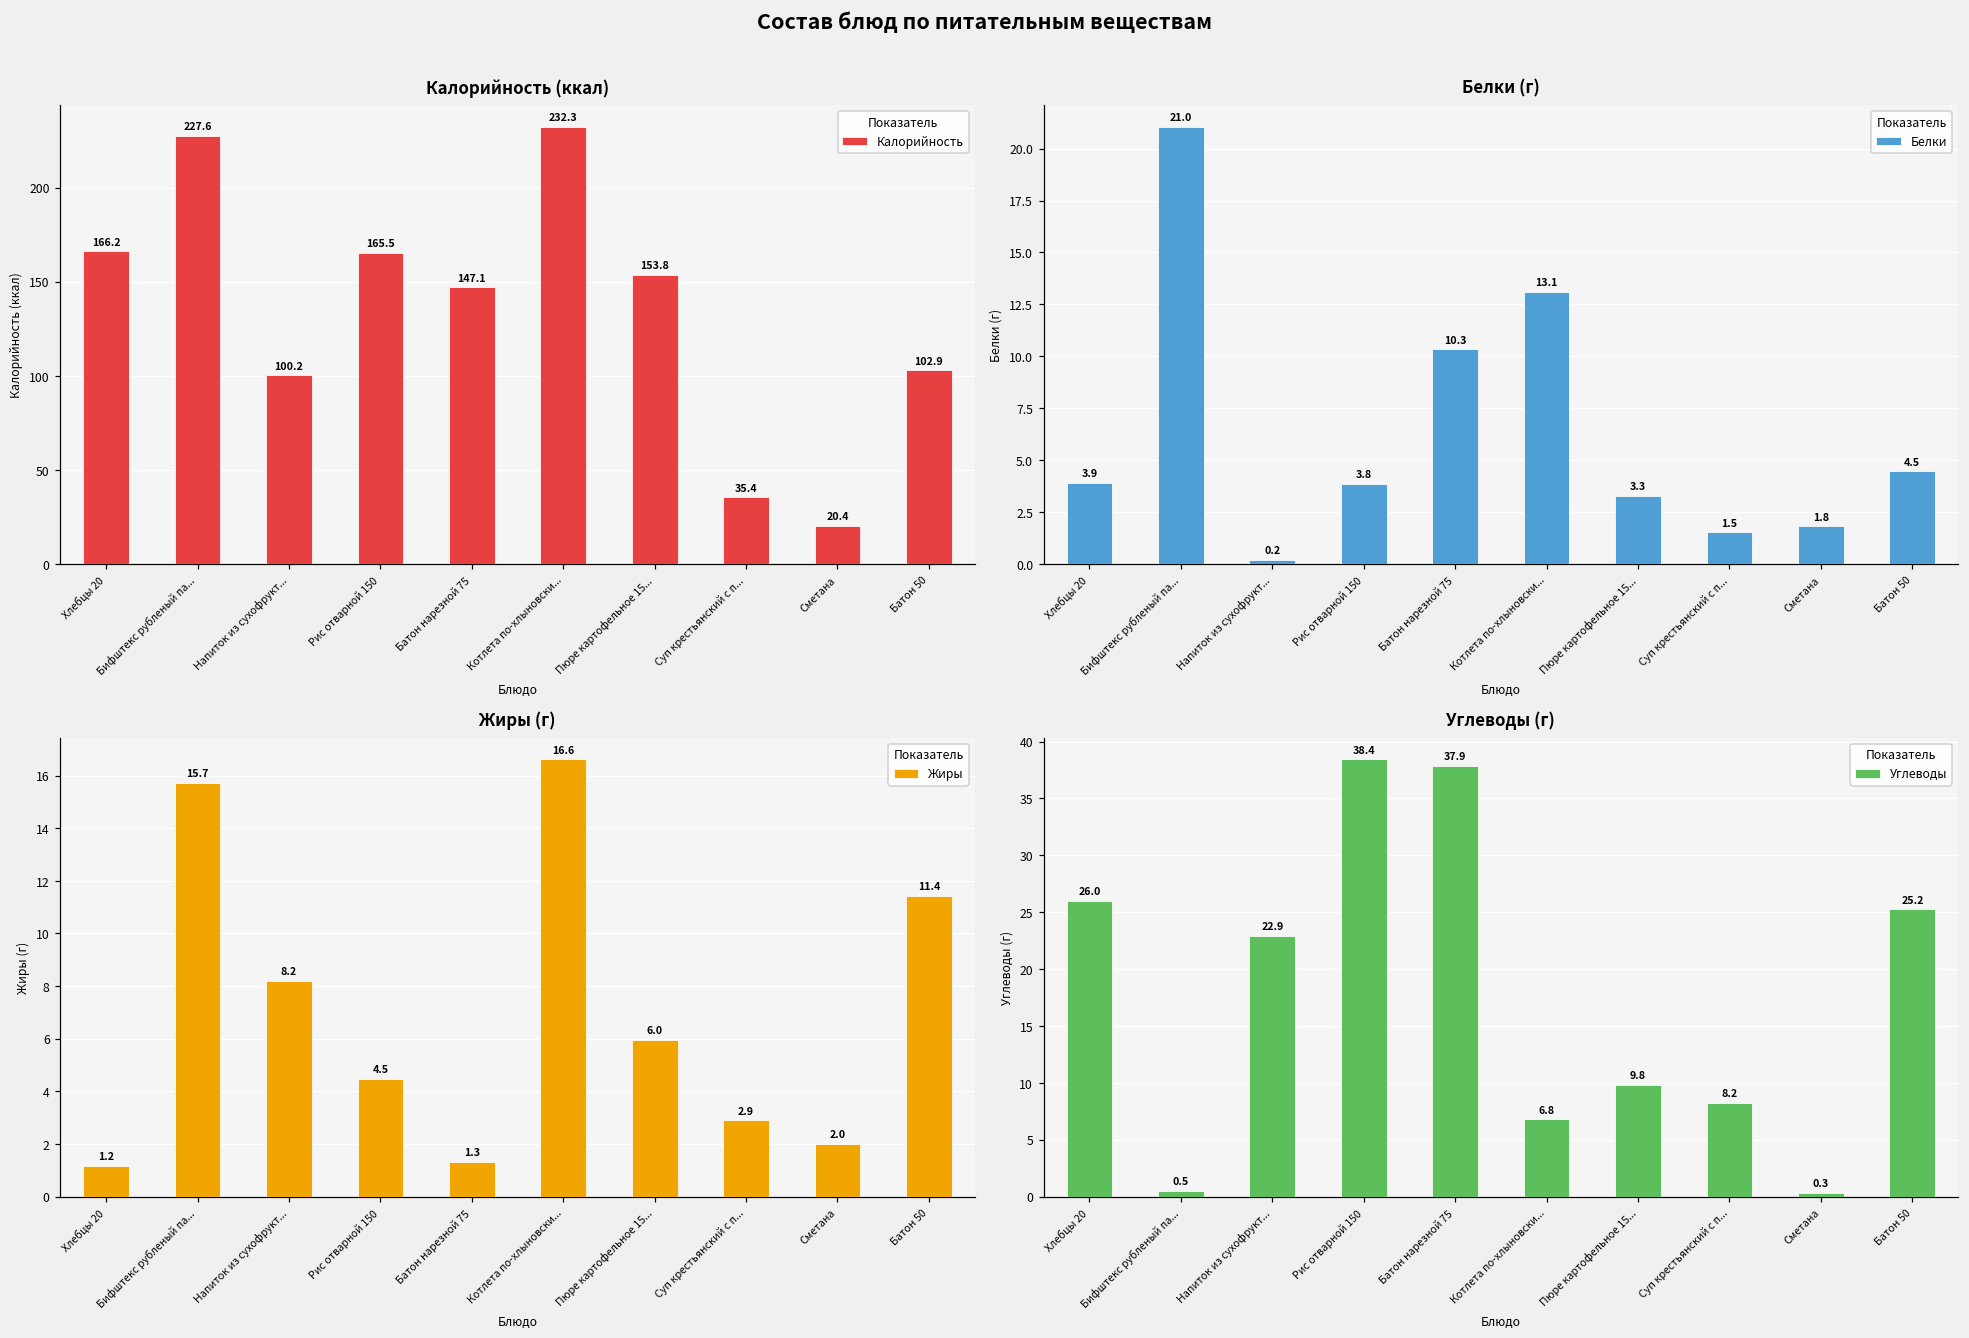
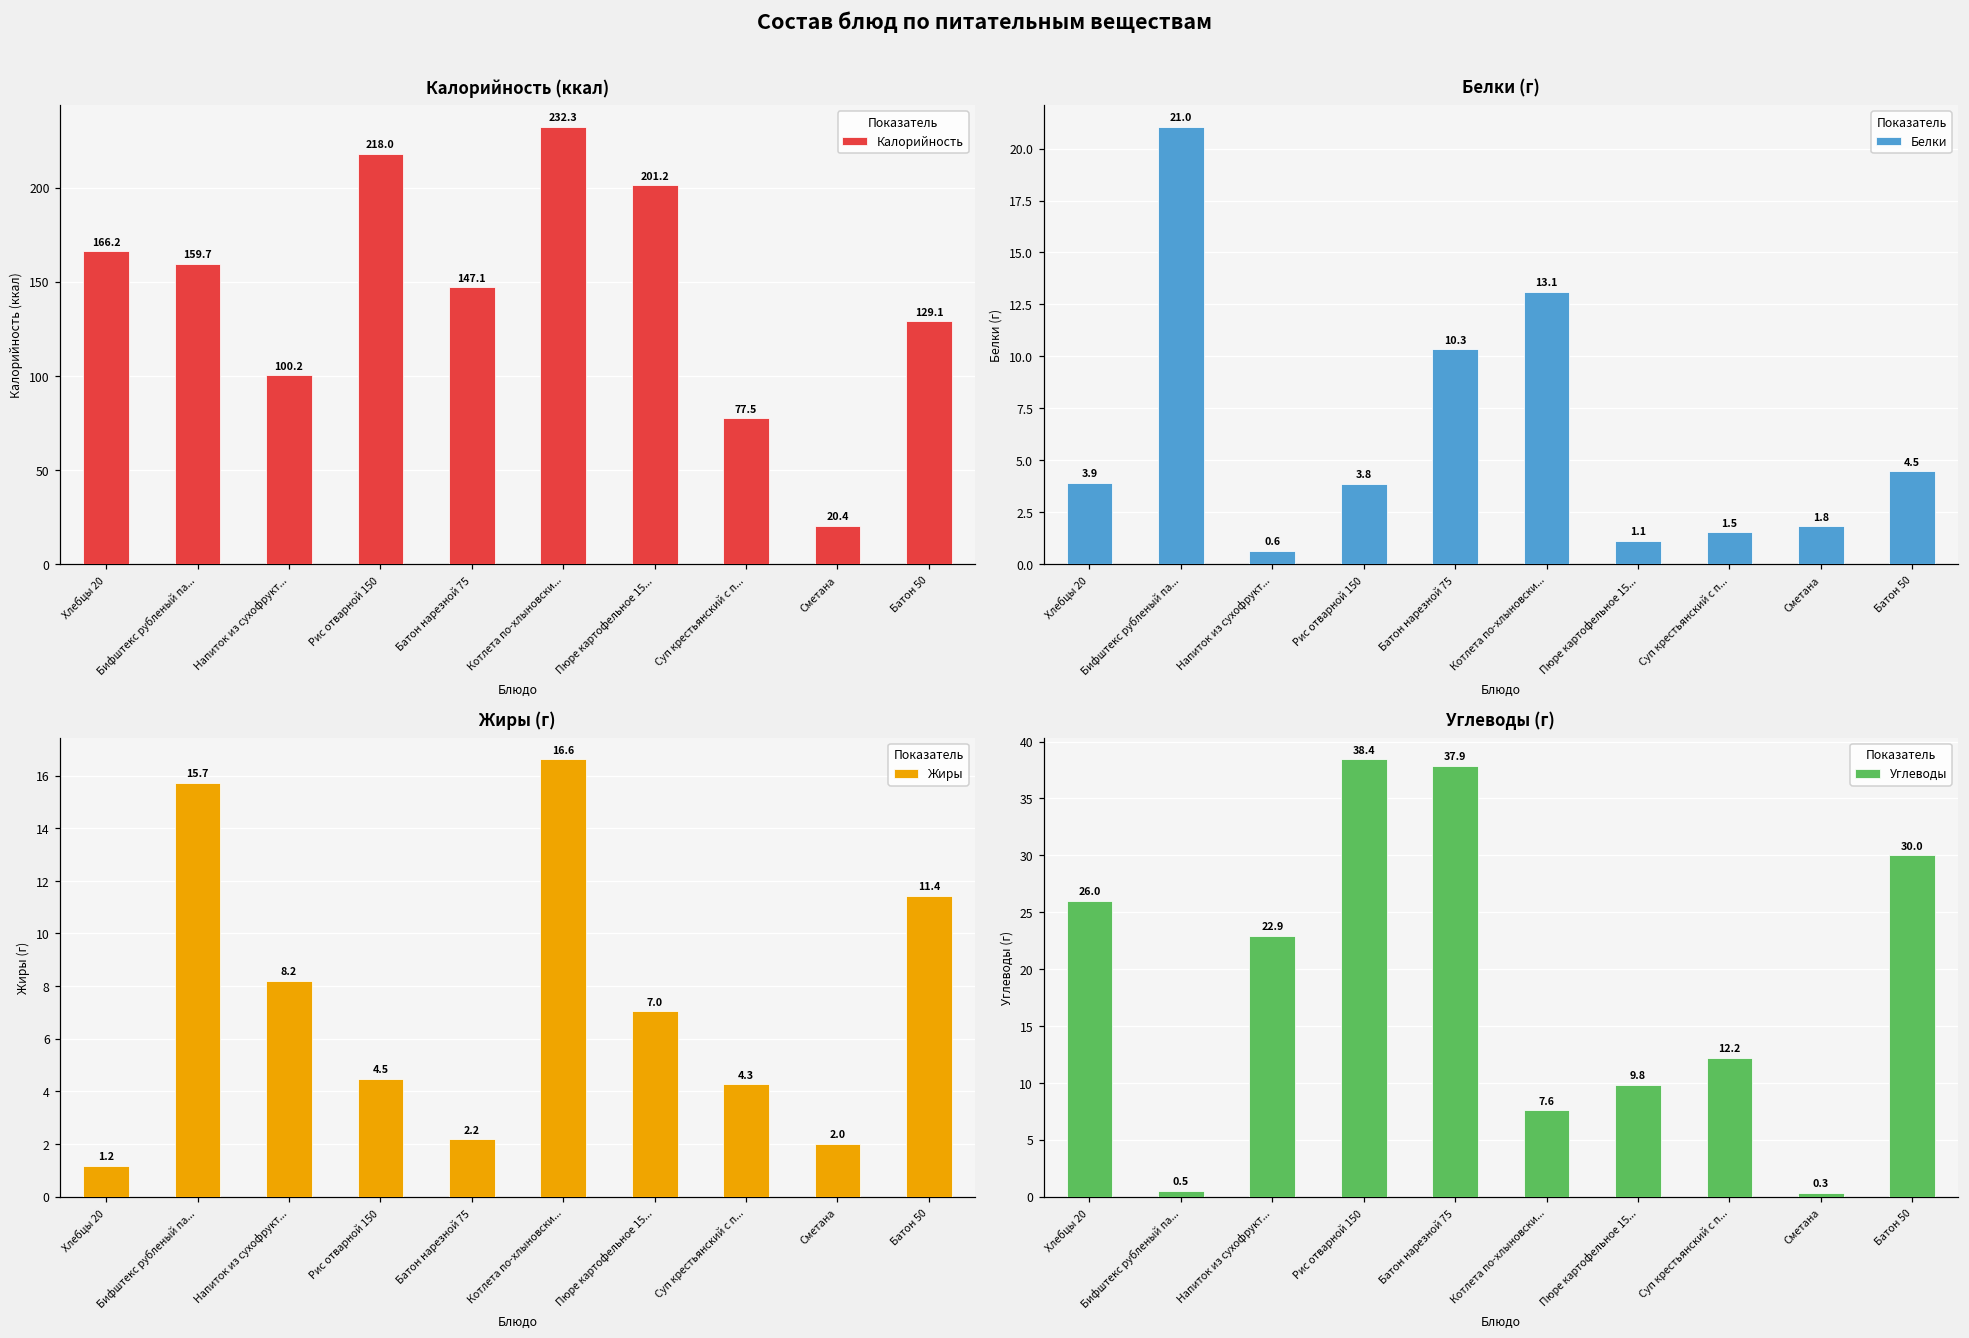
Калорийность (ккал), Бифштекс рубленый па...: 227.6 -> 159.7
Калорийность (ккал), Рис отварной 150: 165.5 -> 218.0
Калорийность (ккал), Пюре картофельное 15...: 153.8 -> 201.2
Калорийность (ккал), Суп крестьянский с п...: 35.4 -> 77.5
Калорийность (ккал), Батон 50: 102.9 -> 129.1
Белки (г), Напиток из сухофрукт...: 0.2 -> 0.6
Белки (г), Пюре картофельное 15...: 3.3 -> 1.1
Жиры (г), Батон нарезной 75: 1.3 -> 2.2
Жиры (г), Пюре картофельное 15...: 6.0 -> 7.0
Жиры (г), Суп крестьянский с п...: 2.9 -> 4.3
Углеводы (г), Котлета по-хлыновски...: 6.8 -> 7.6
Углеводы (г), Суп крестьянский с п...: 8.2 -> 12.2
Углеводы (г), Батон 50: 25.2 -> 30.0
